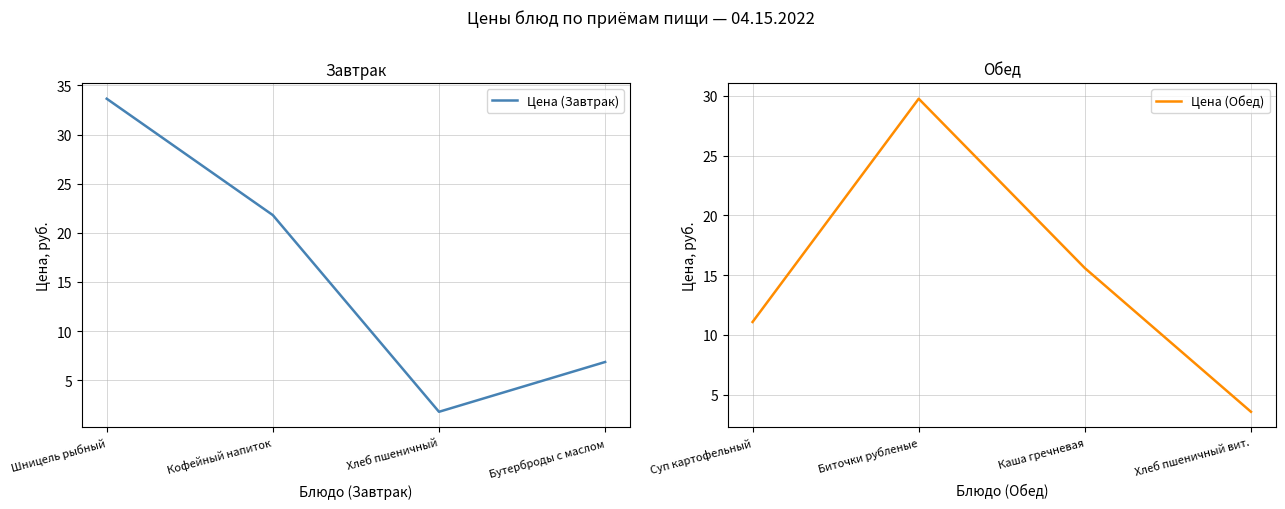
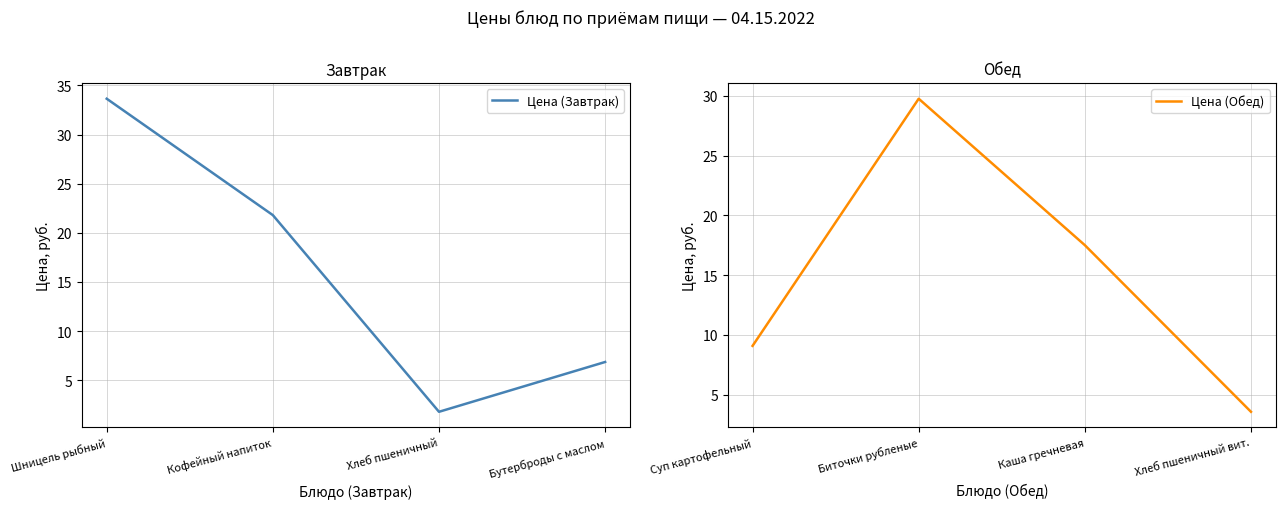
Обед, Суп картофельный: 11.1 -> 9.1
Обед, Каша гречневая: 15.6 -> 17.5
